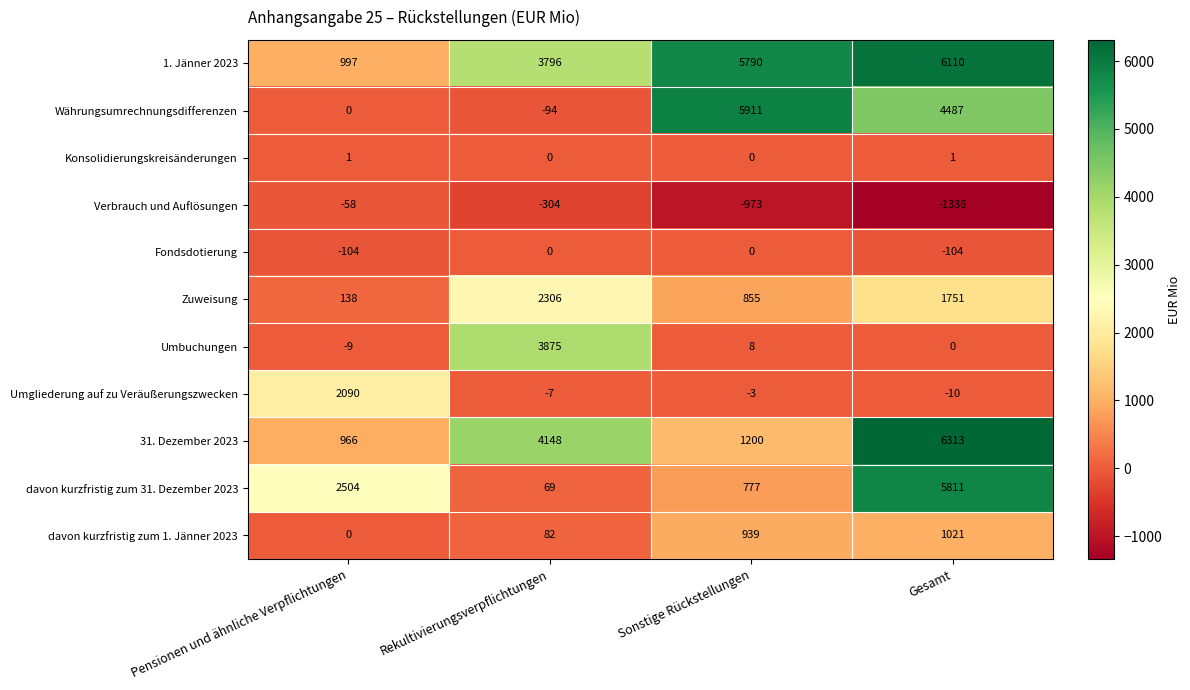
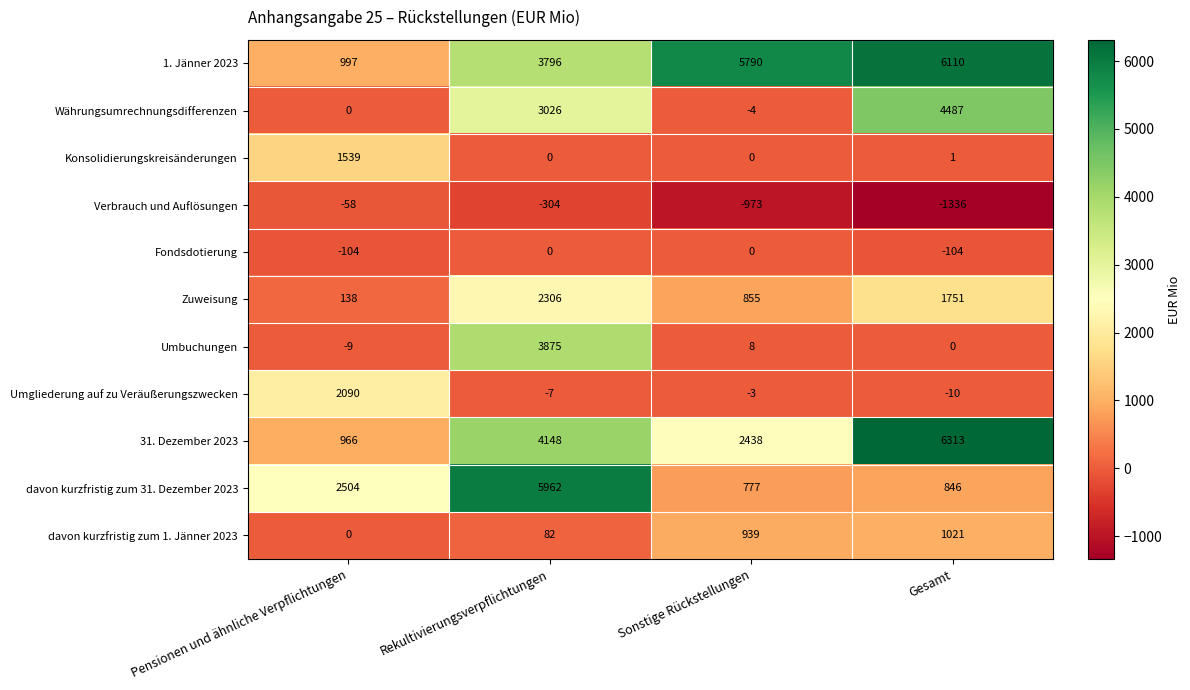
Währungsumrechnungsdifferenzen, Rekultivierungsverpflichtungen: -94 -> 3026
Währungsumrechnungsdifferenzen, Sonstige Rückstellungen: 5911 -> -4
Konsolidierungskreisänderungen, Pensionen und ähnliche Verpflichtungen: 1 -> 1539
31. Dezember 2023, Sonstige Rückstellungen: 1200 -> 2438
davon kurzfristig zum 31. Dezember 2023, Rekultivierungsverpflichtungen: 69 -> 5962
davon kurzfristig zum 31. Dezember 2023, Gesamt: 5811 -> 846
